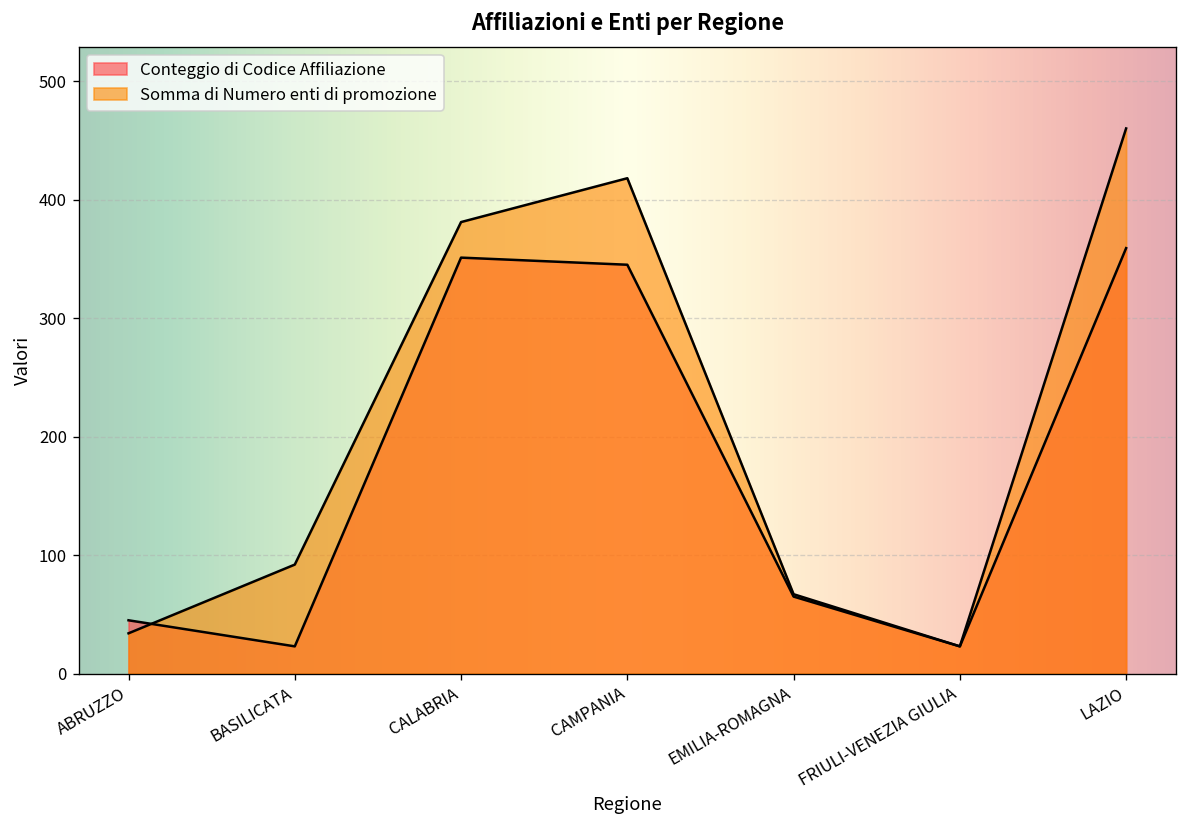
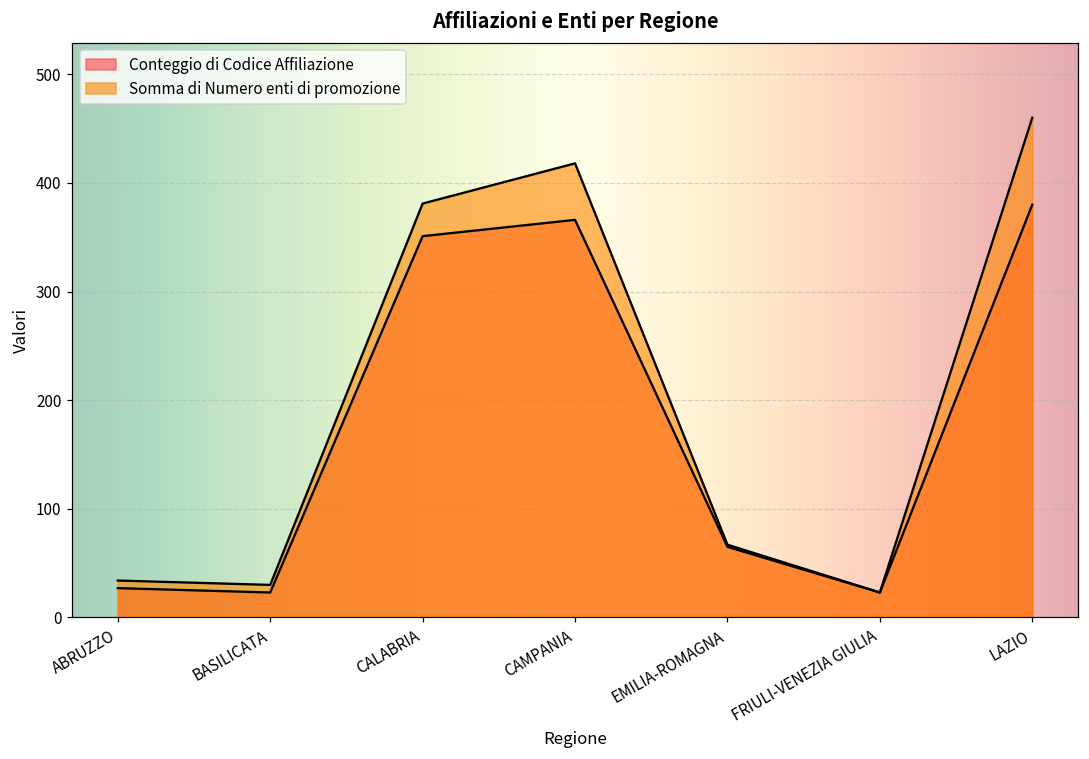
Conteggio di Codice Affiliazione, ABRUZZO: 50 -> 30
Somma di Numero enti di promozione, BASILICATA: 90 -> 30
Conteggio di Codice Affiliazione, CAMPANIA: 350 -> 370
Conteggio di Codice Affiliazione, LAZIO: 360 -> 380
